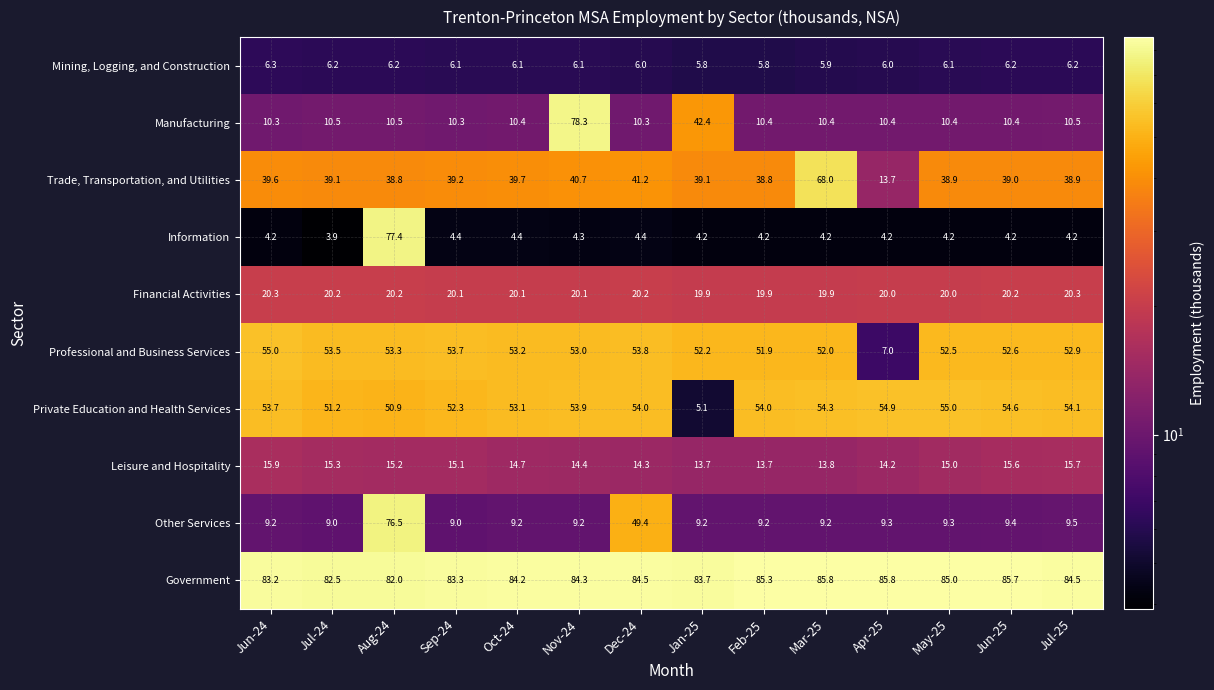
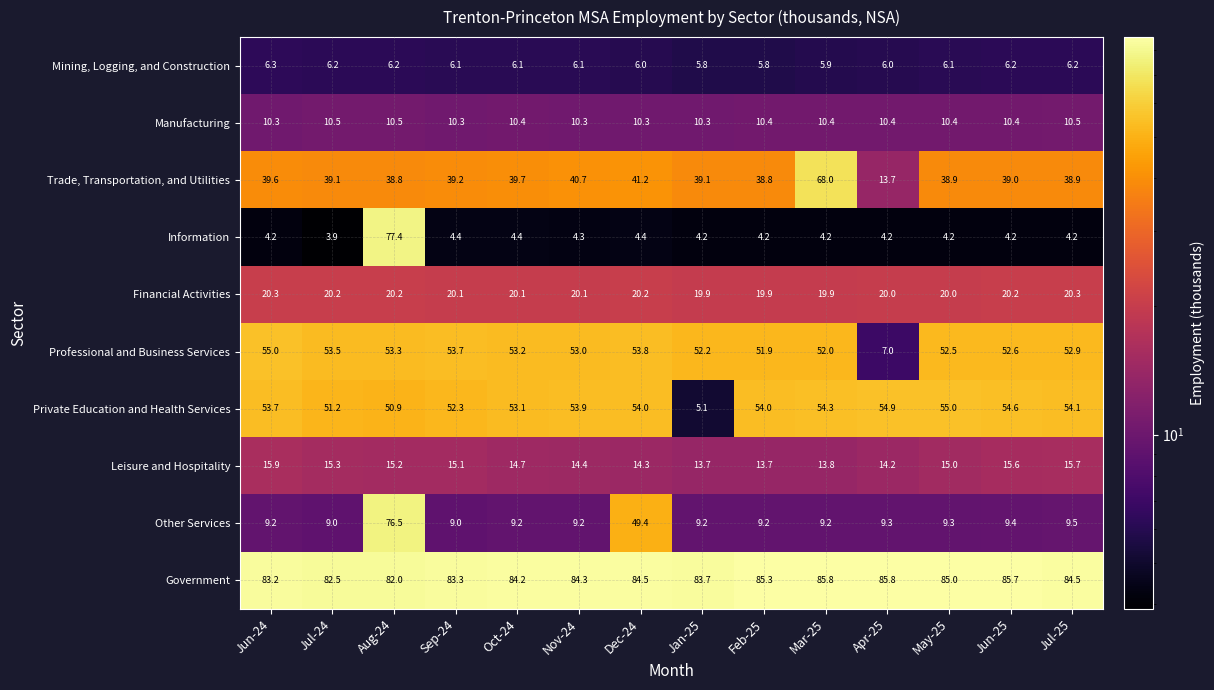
Manufacturing, Nov-24: 78.3 -> 10.3
Manufacturing, Jan-25: 42.4 -> 10.3
